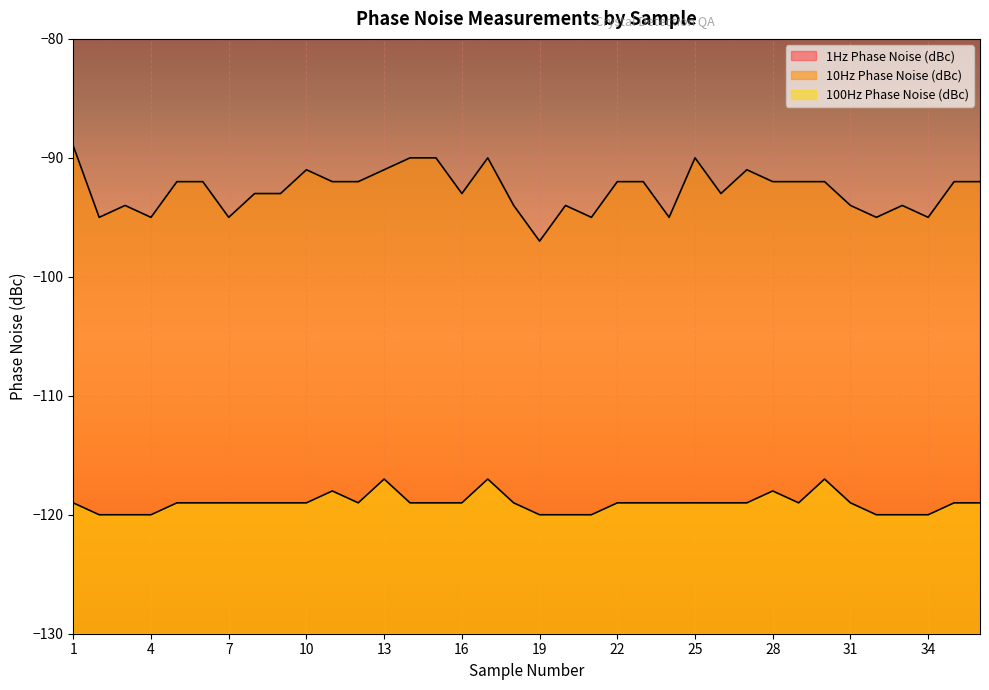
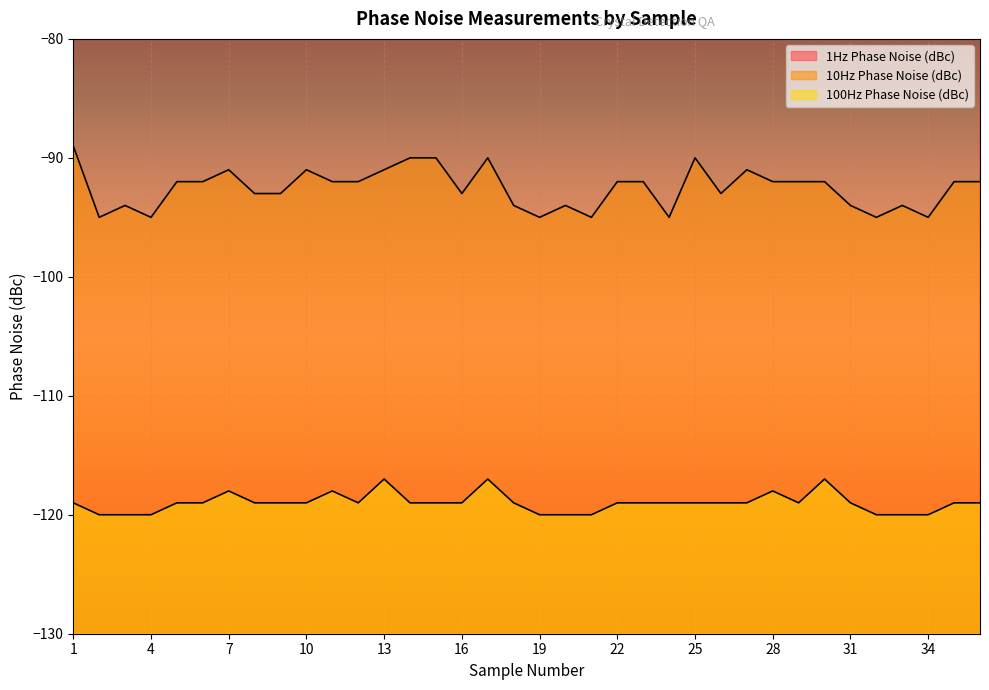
10Hz Phase Noise (dBc), 7: -95 -> -91
100Hz Phase Noise (dBc), 7: -119 -> -118
10Hz Phase Noise (dBc), 19: -97 -> -95
